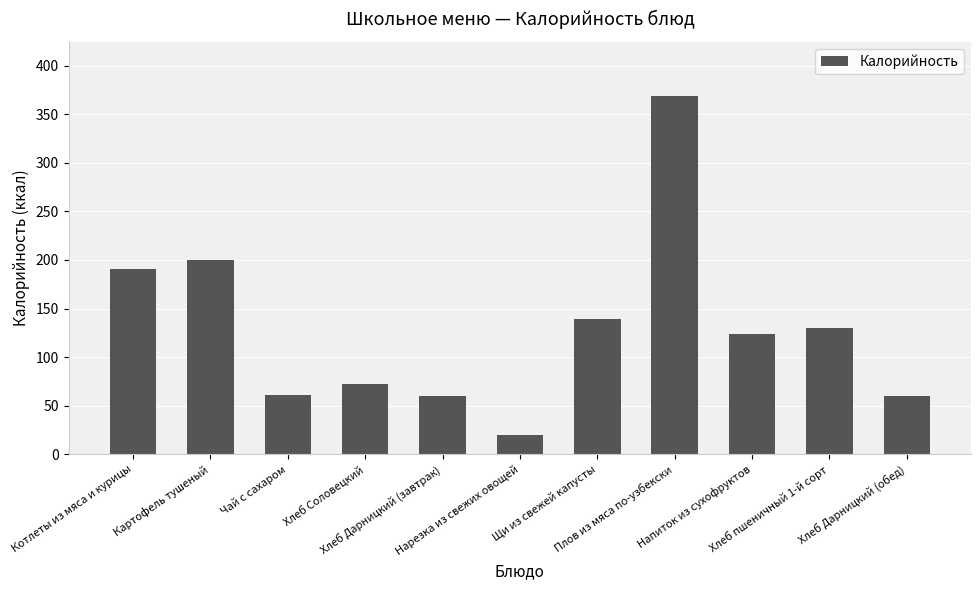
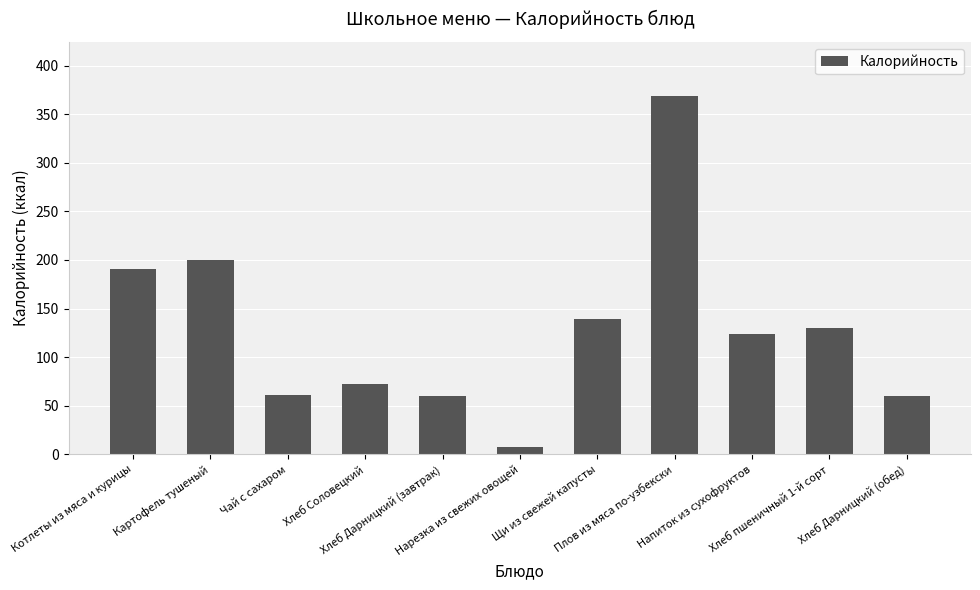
Нарезка из свежих овощей: 20 -> 10
